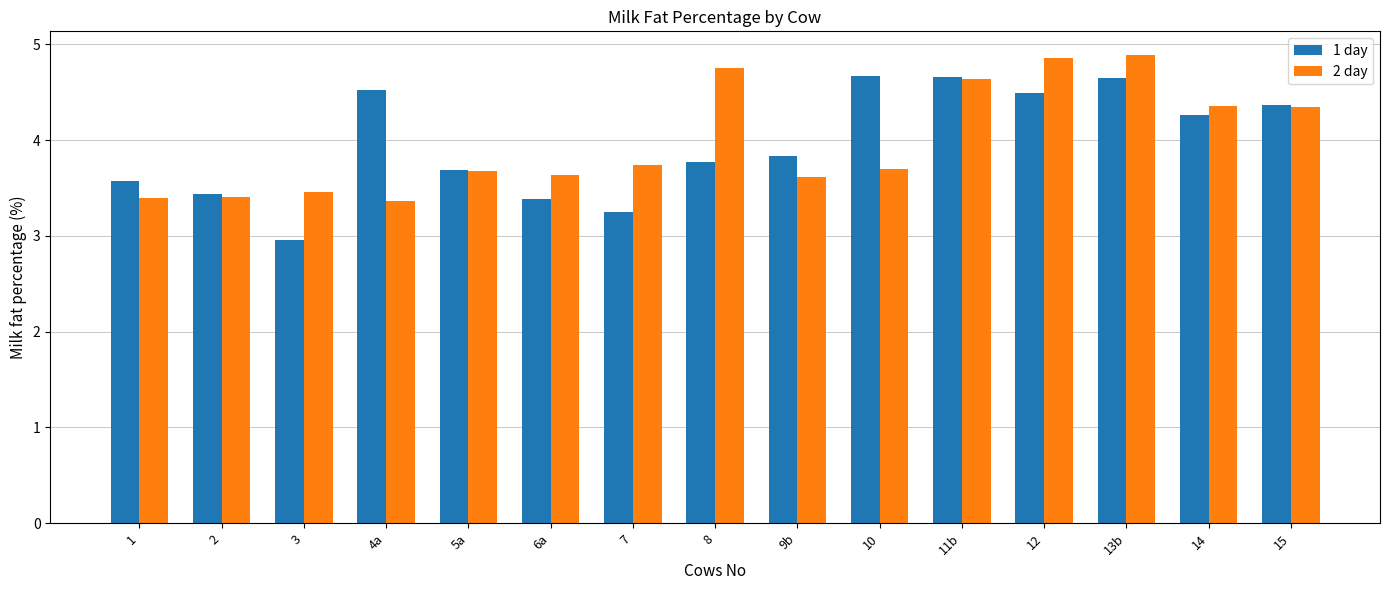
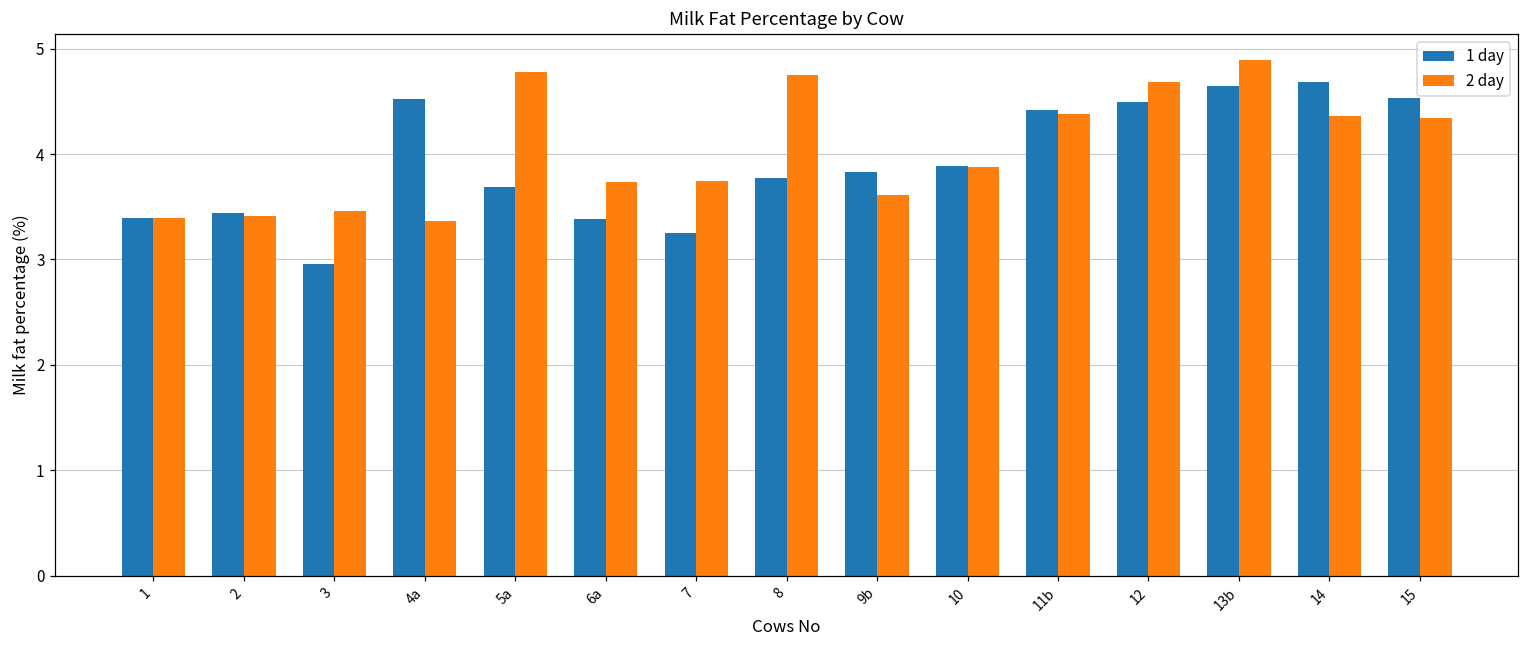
1 day, 1: 3.6 -> 3.4
2 day, 5a: 3.7 -> 4.8
2 day, 6a: 3.6 -> 3.7
1 day, 10: 4.7 -> 3.9
2 day, 10: 3.7 -> 3.9
1 day, 11b: 4.7 -> 4.4
2 day, 11b: 4.6 -> 4.4
2 day, 12: 4.9 -> 4.7
1 day, 14: 4.3 -> 4.7
1 day, 15: 4.4 -> 4.5
